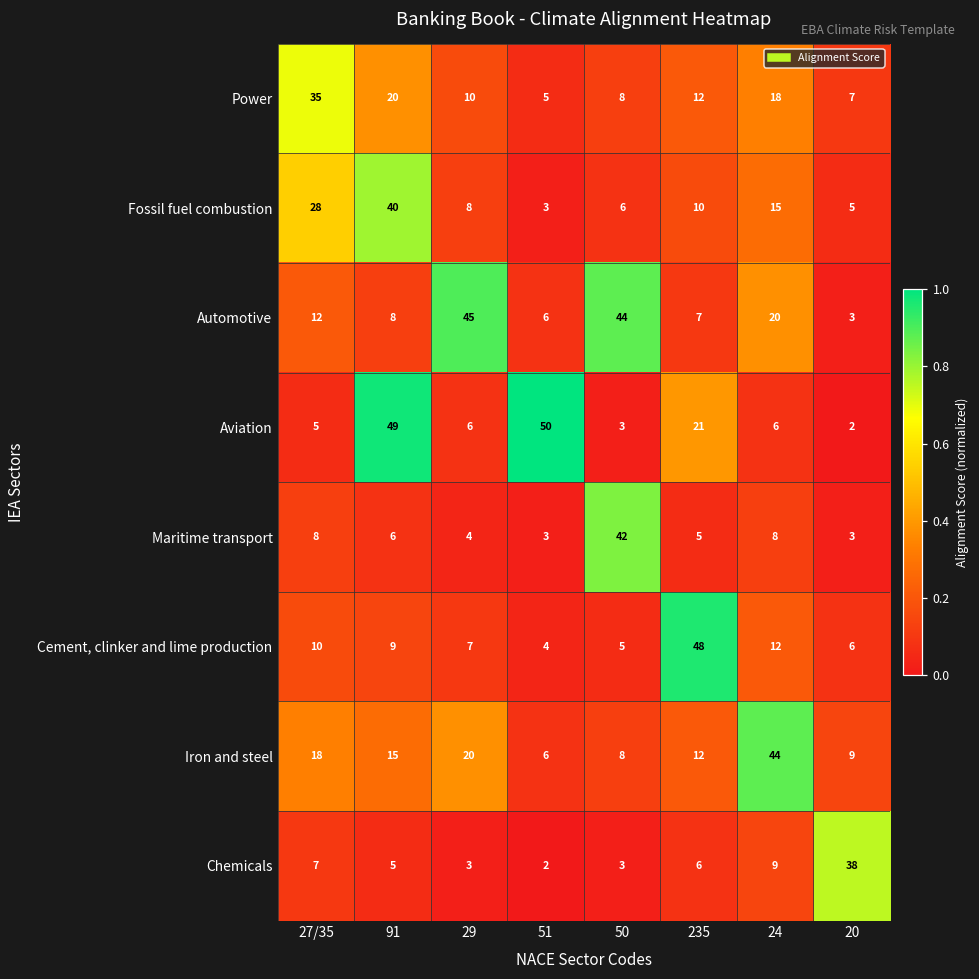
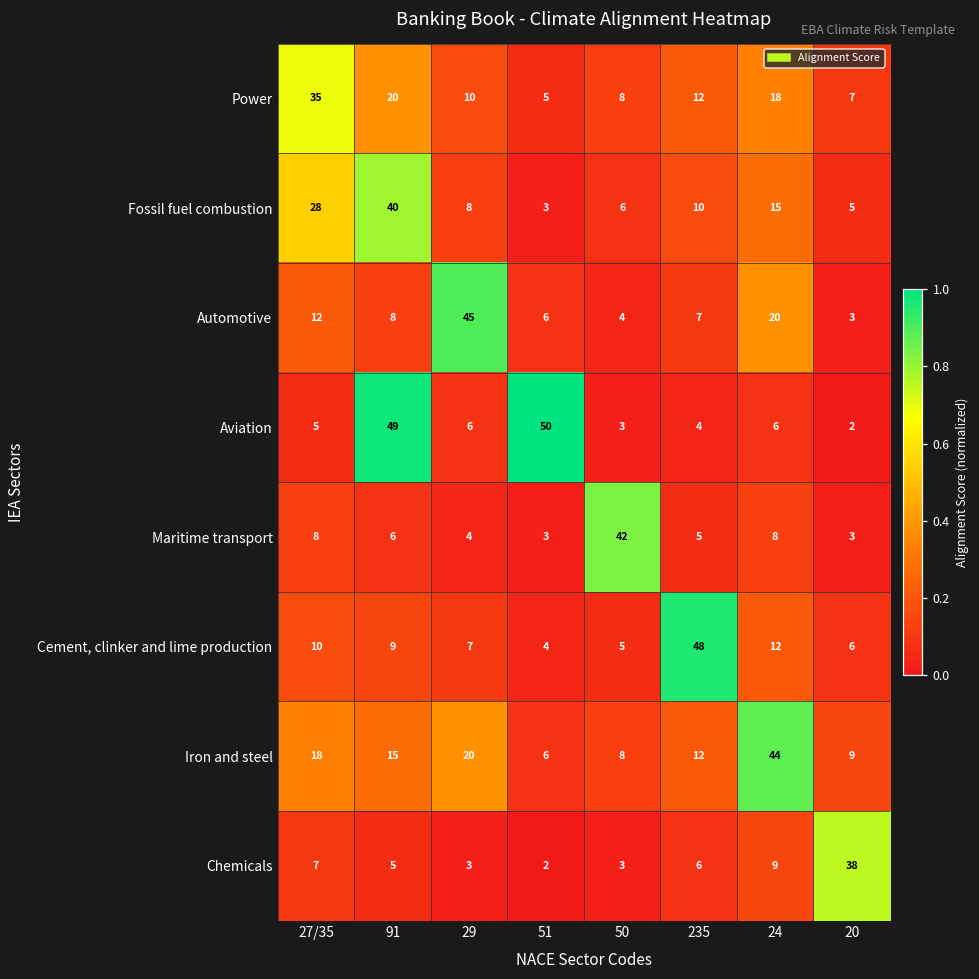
Automotive, 50: 44 -> 4
Aviation, 235: 21 -> 4
